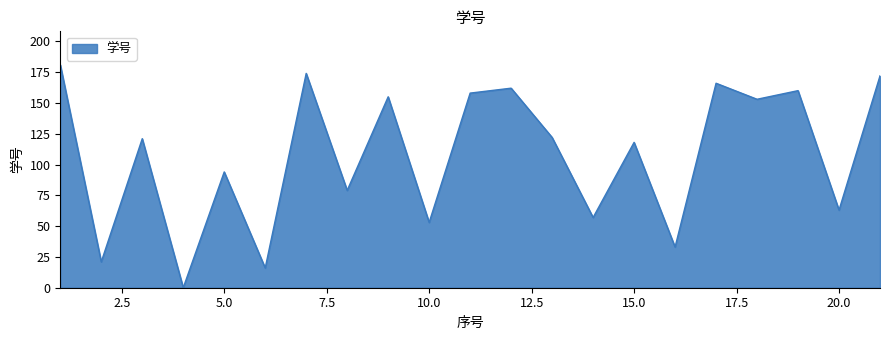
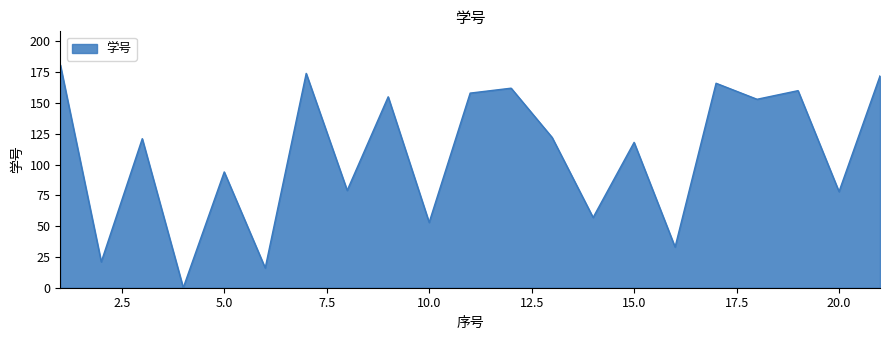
20.0: 63 -> 78
